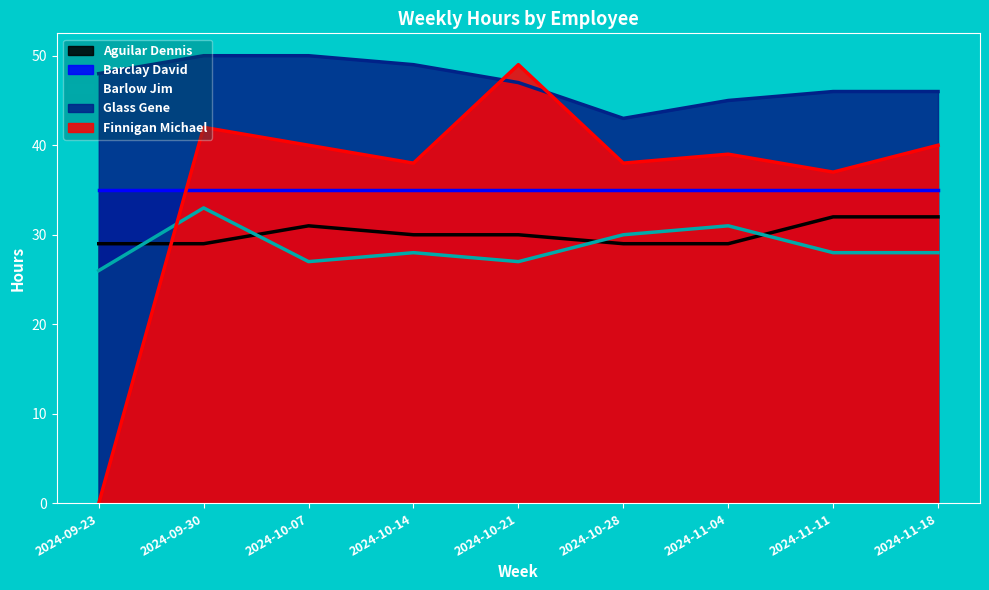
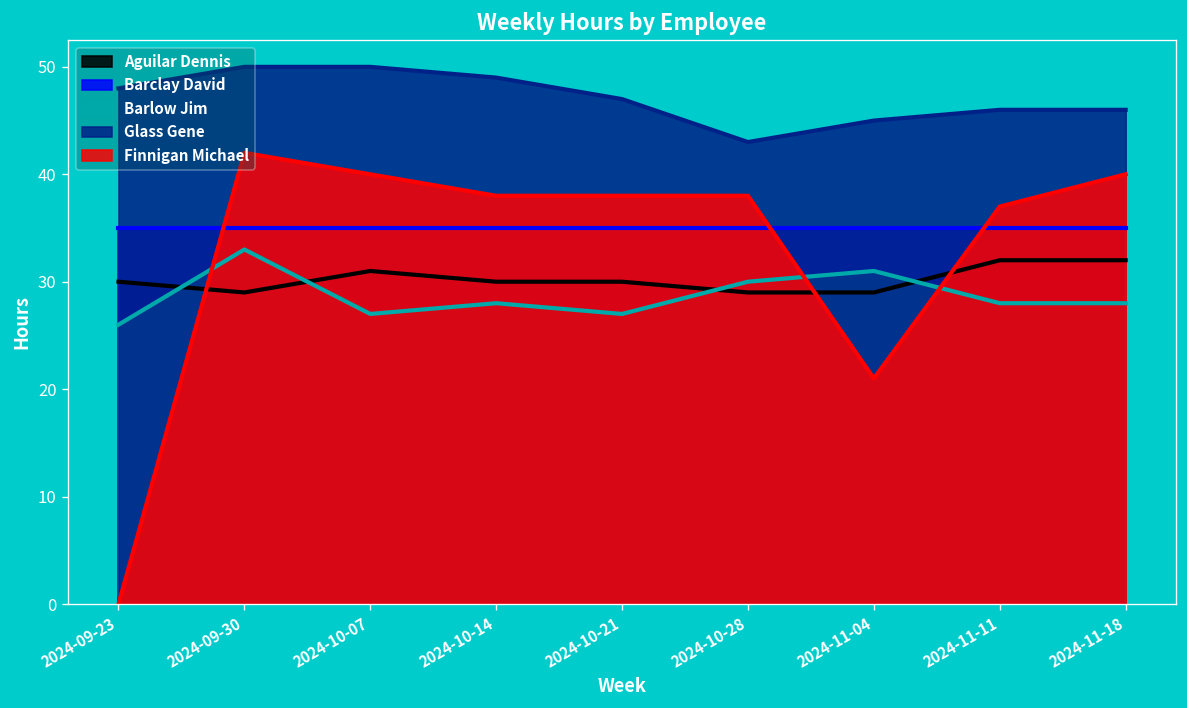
Aguilar Dennis, 2024-09-23: 29 -> 30
Finnigan Michael, 2024-10-21: 49 -> 38
Finnigan Michael, 2024-11-04: 39 -> 21
